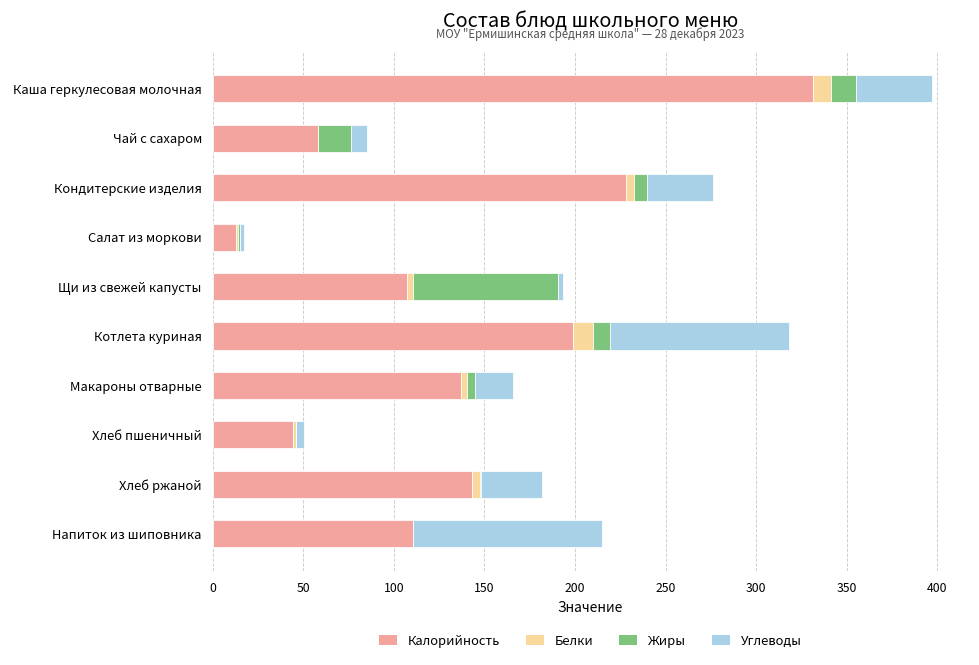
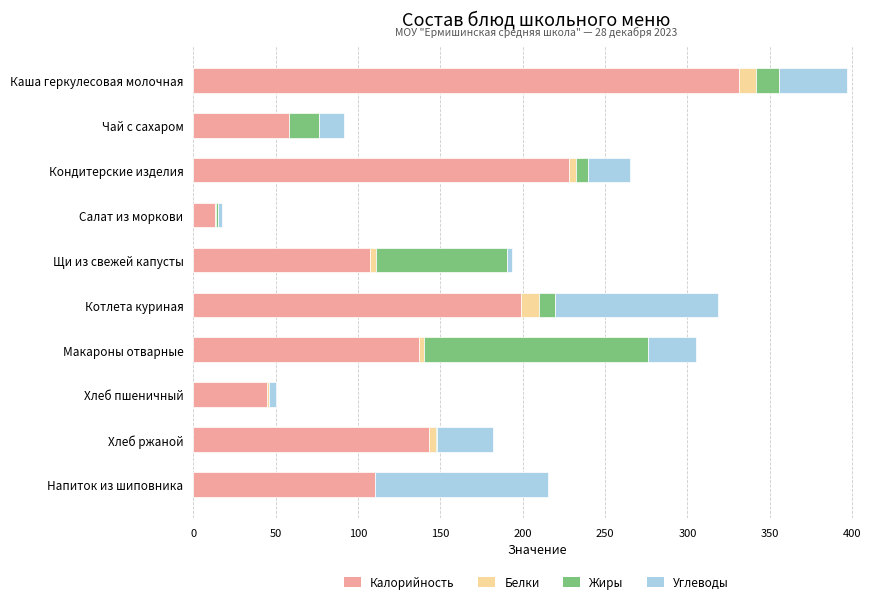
Углеводы, Чай с сахаром: 9 -> 15
Углеводы, Кондитерские изделия: 37 -> 25
Жиры, Макароны отварные: 5 -> 136
Углеводы, Макароны отварные: 20 -> 29
